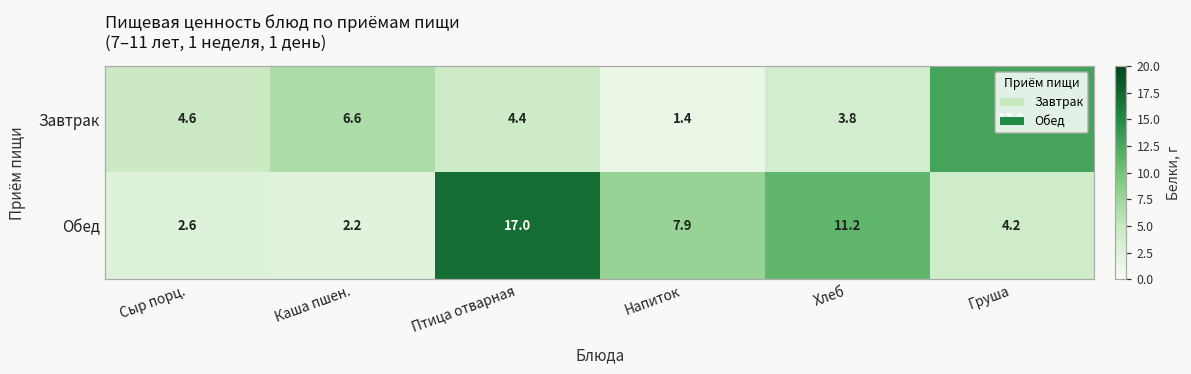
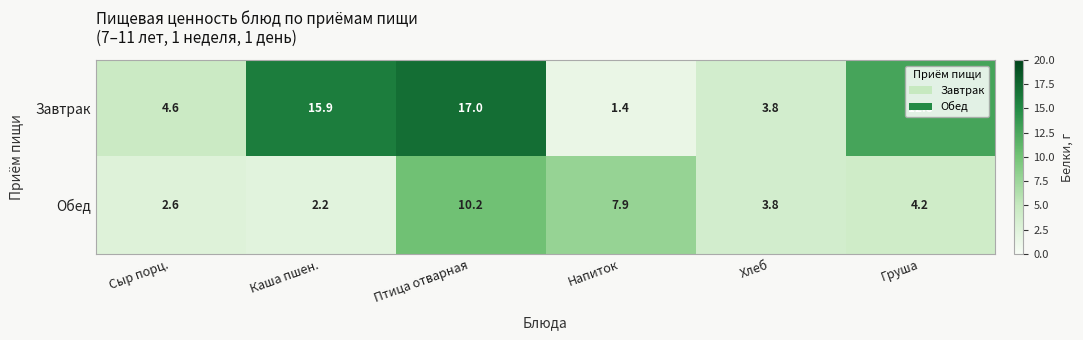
Завтрак, Каша пшен.: 6.6 -> 15.9
Завтрак, Птица отварная: 4.4 -> 17.0
Обед, Птица отварная: 17.0 -> 10.2
Обед, Хлеб: 11.2 -> 3.8
